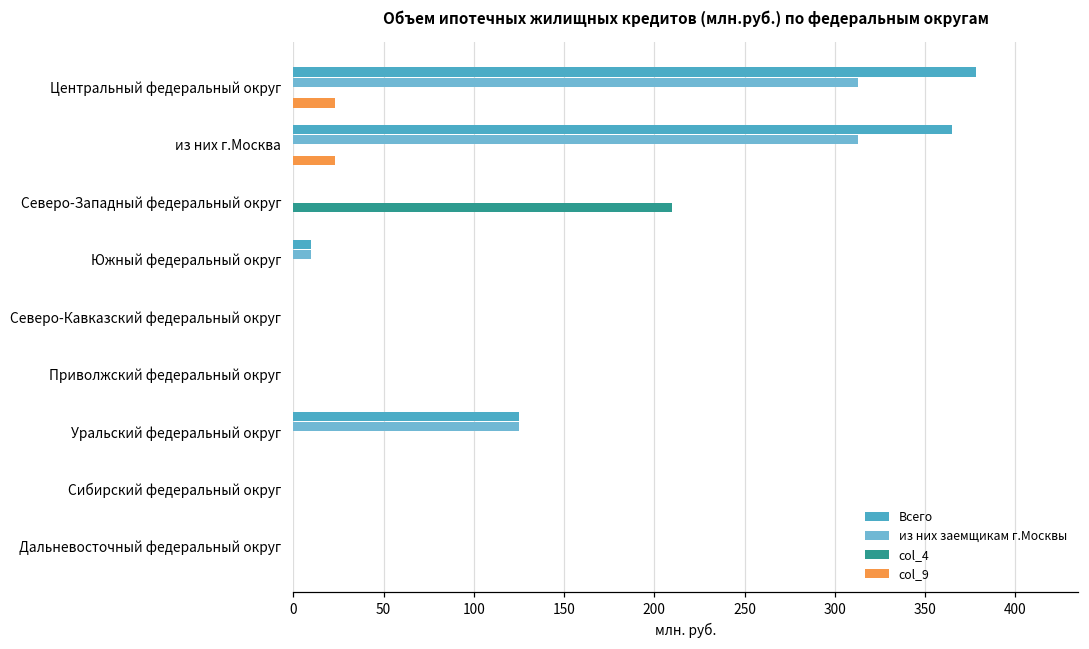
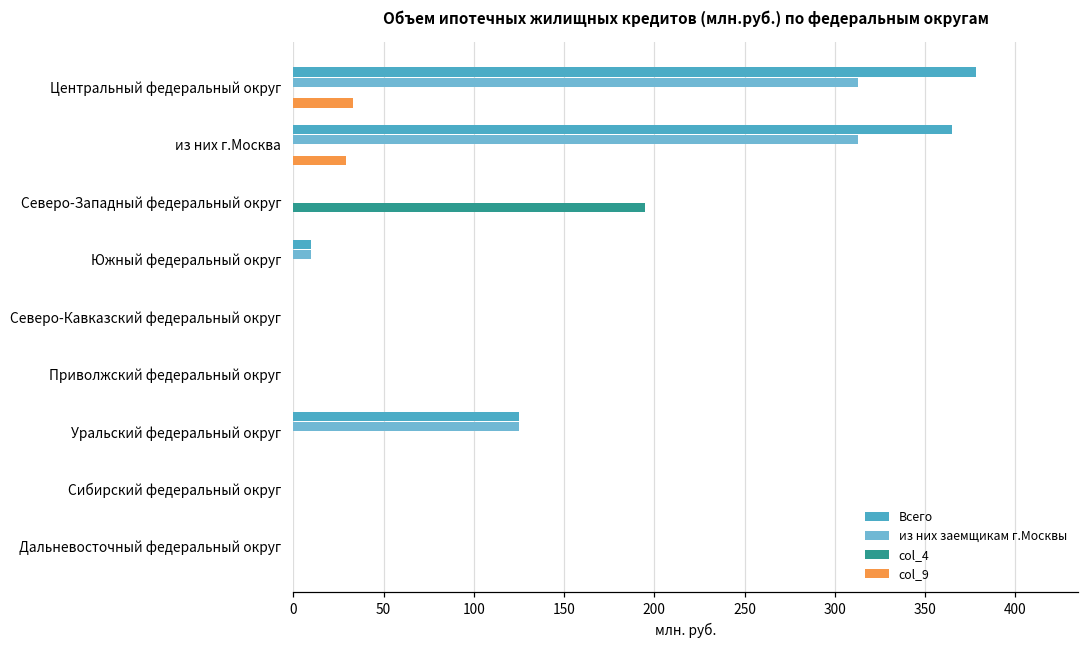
col_9, Центральный федеральный округ: 23 -> 33
col_9, из них г.Москва: 23 -> 29
col_4, Северо-Западный федеральный округ: 210 -> 195
